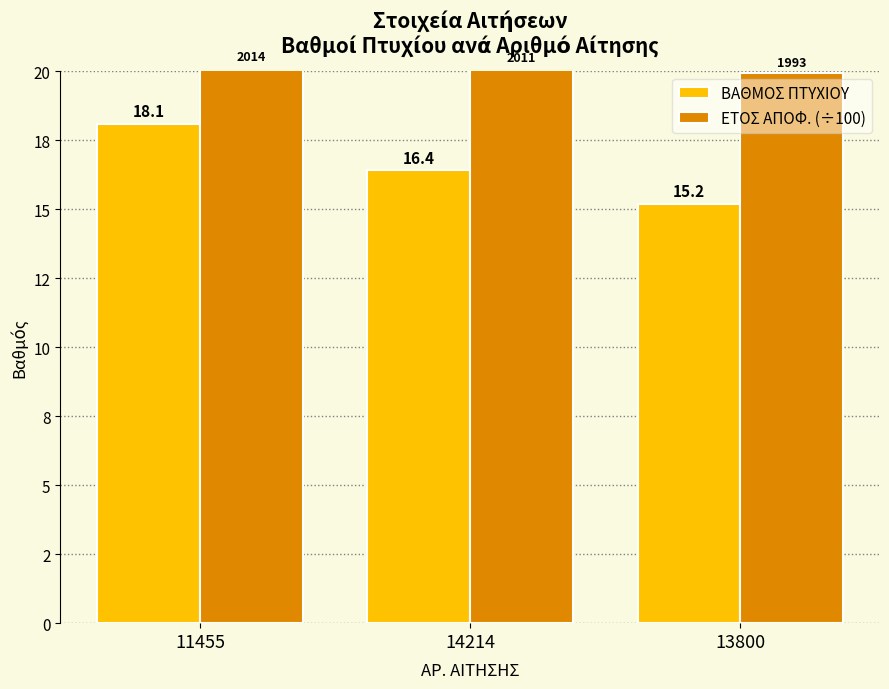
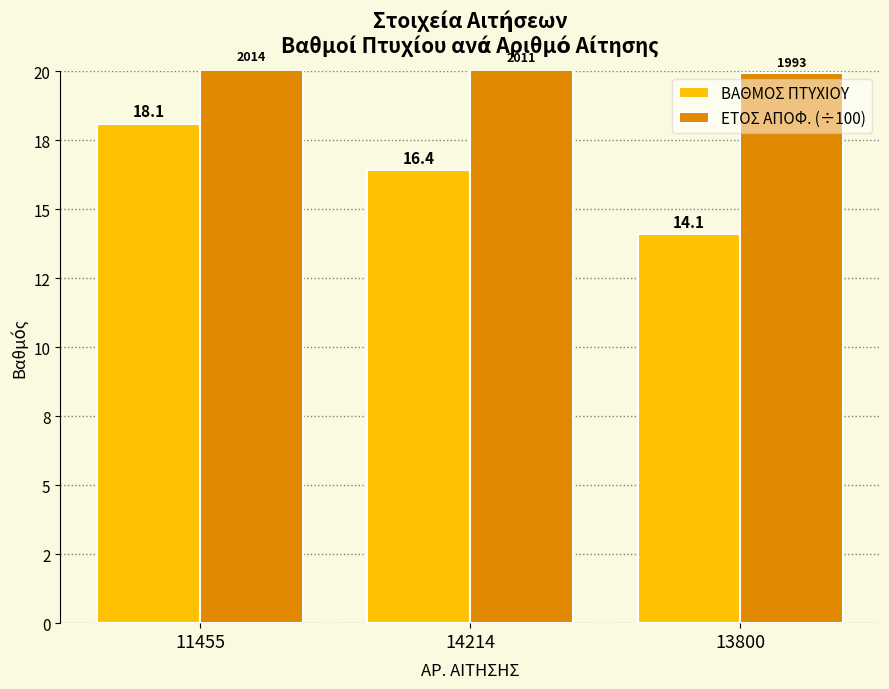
ΒΑΘΜΟΣ ΠΤΥΧΙΟΥ, 13800: 15.2 -> 14.1
